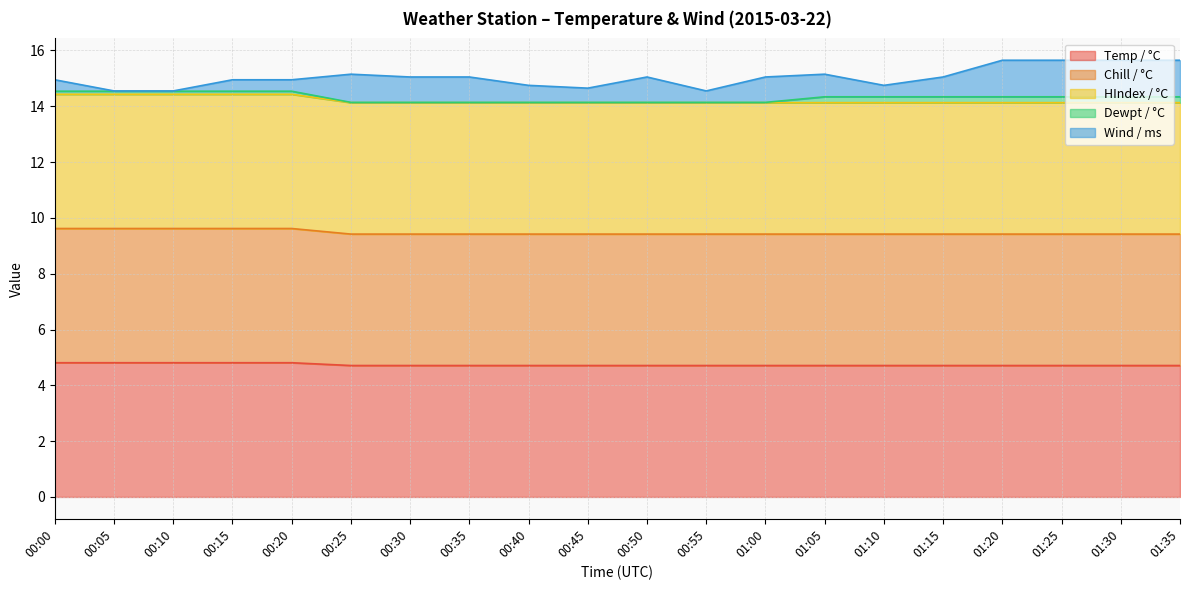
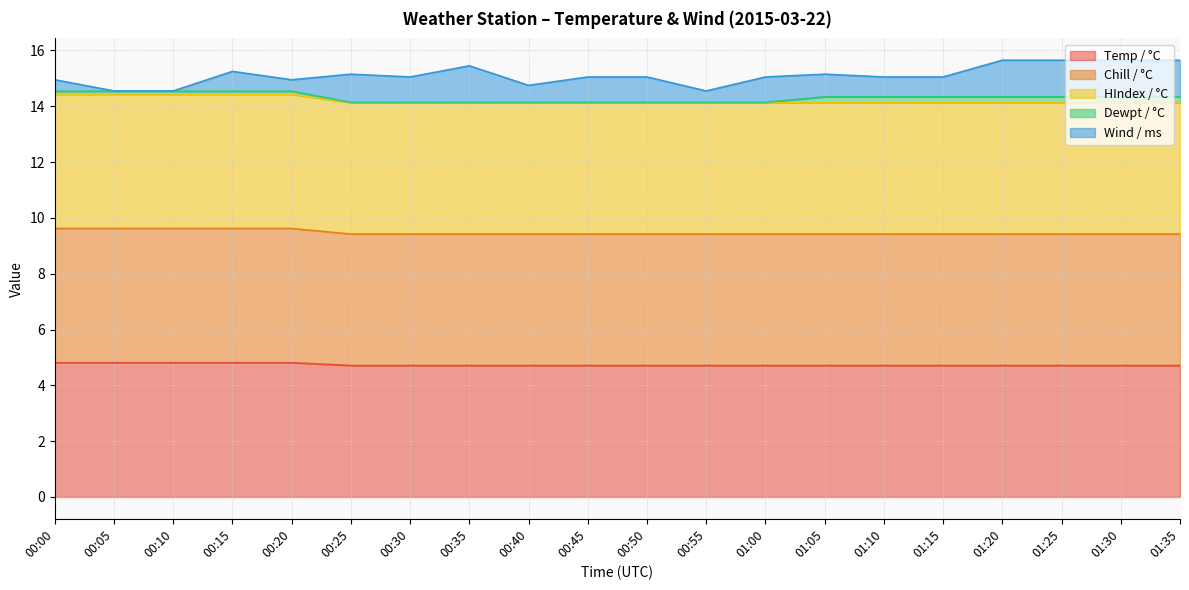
Wind / ms, 00:15: 0.4 -> 0.7
Wind / ms, 00:35: 0.9 -> 1.3
Wind / ms, 00:45: 0.5 -> 0.9
Wind / ms, 01:10: 0.4 -> 0.7
